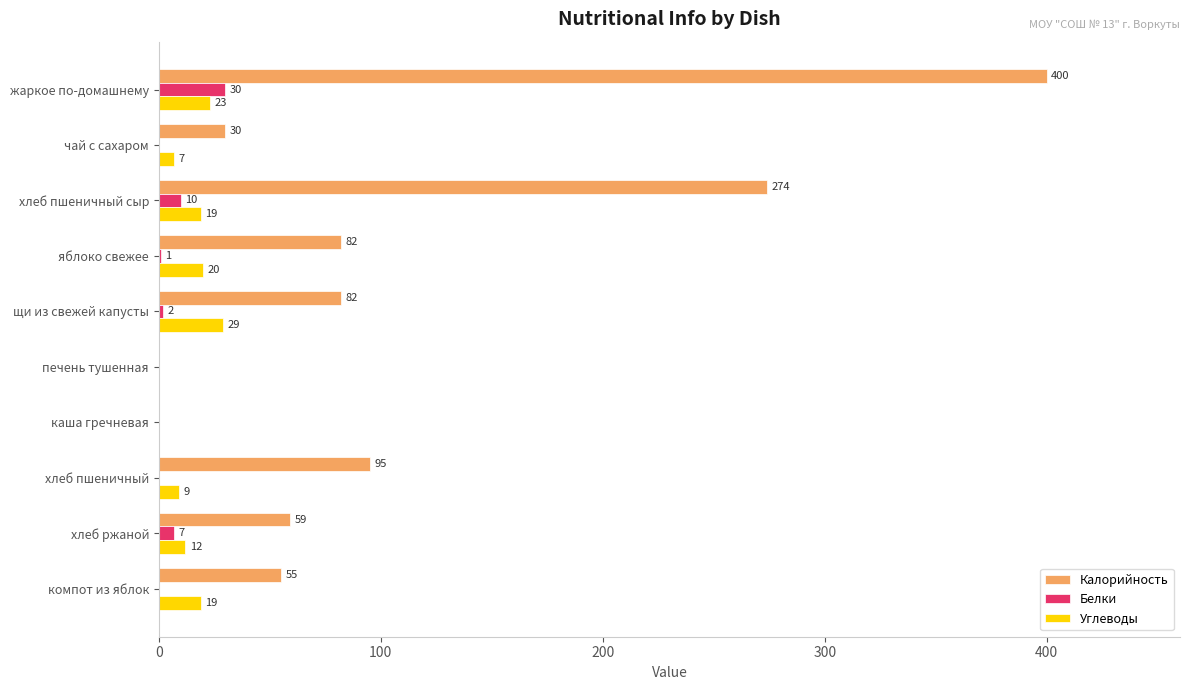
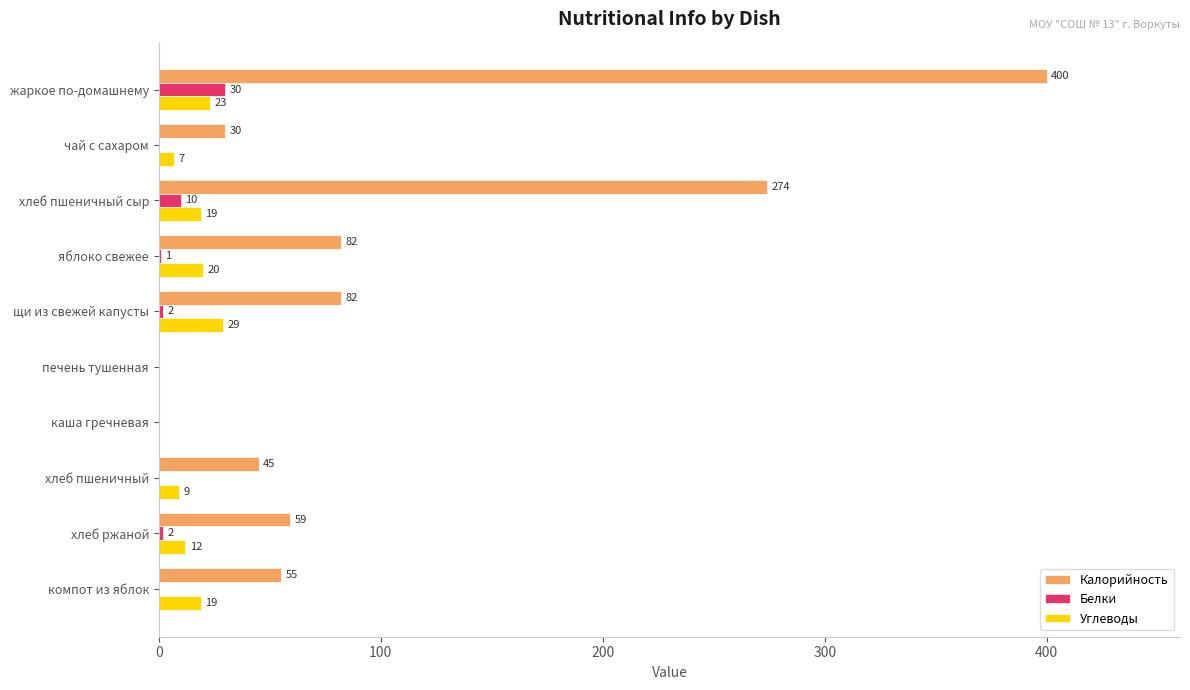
Калорийность, хлеб пшеничный: 95 -> 45
Белки, хлеб ржаной: 7 -> 2
